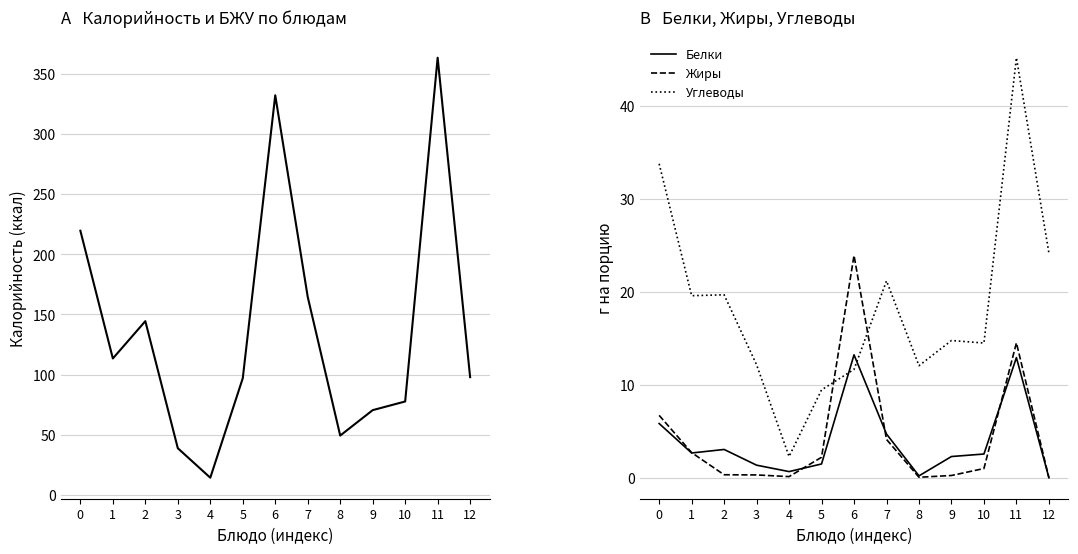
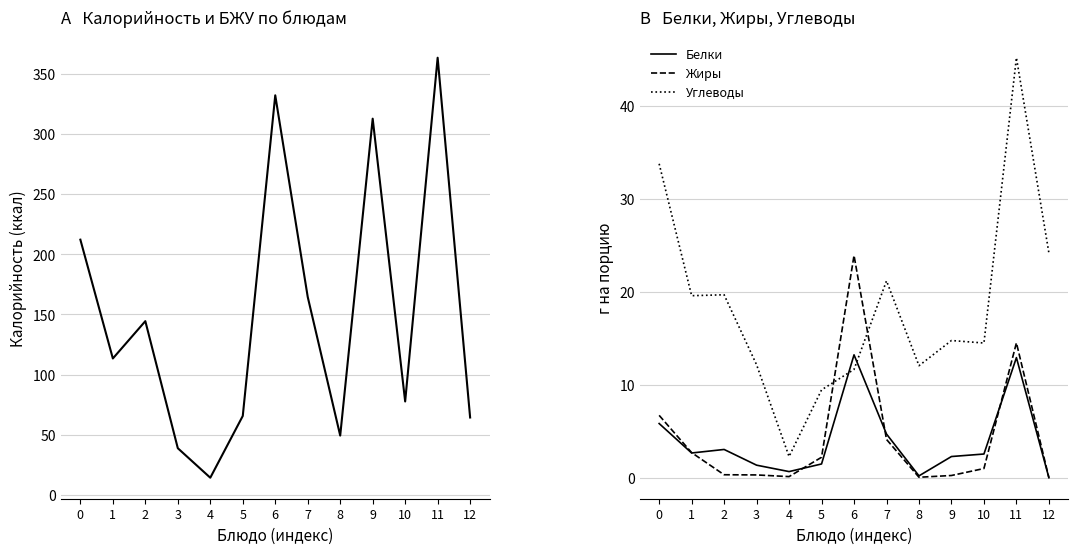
А Калорийность и БЖУ по блюдам, 0: 219 -> 212
А Калорийность и БЖУ по блюдам, 5: 97 -> 66
А Калорийность и БЖУ по блюдам, 9: 71 -> 313
А Калорийность и БЖУ по блюдам, 12: 98 -> 64
